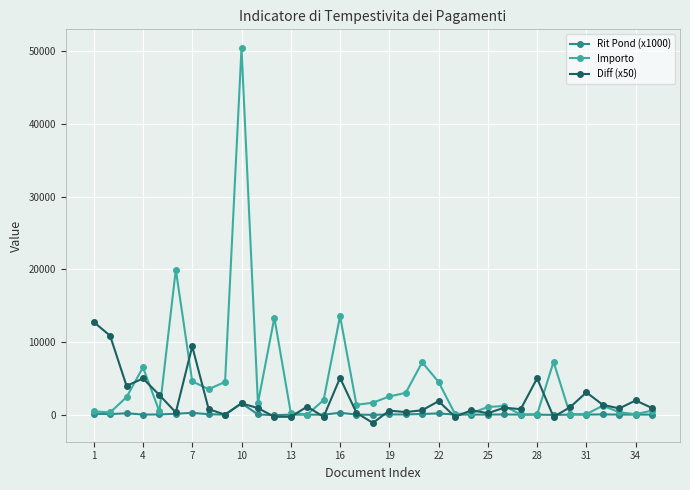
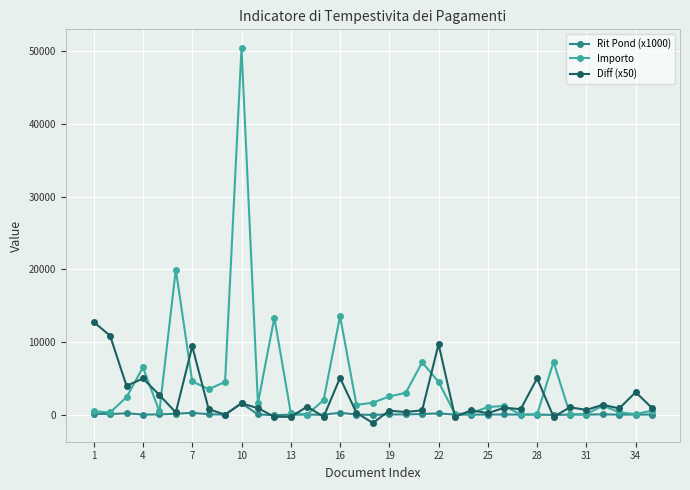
Diff (x50), 22: 2000 -> 10000
Diff (x50), 31: 3000 -> 1000
Diff (x50), 34: 2000 -> 3000
